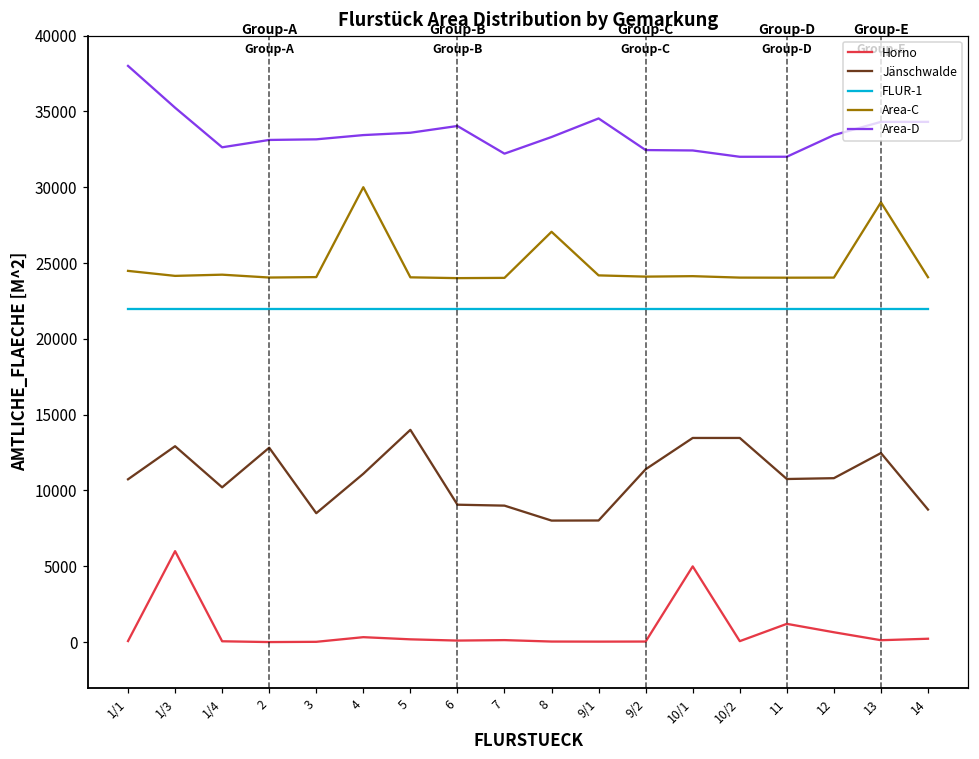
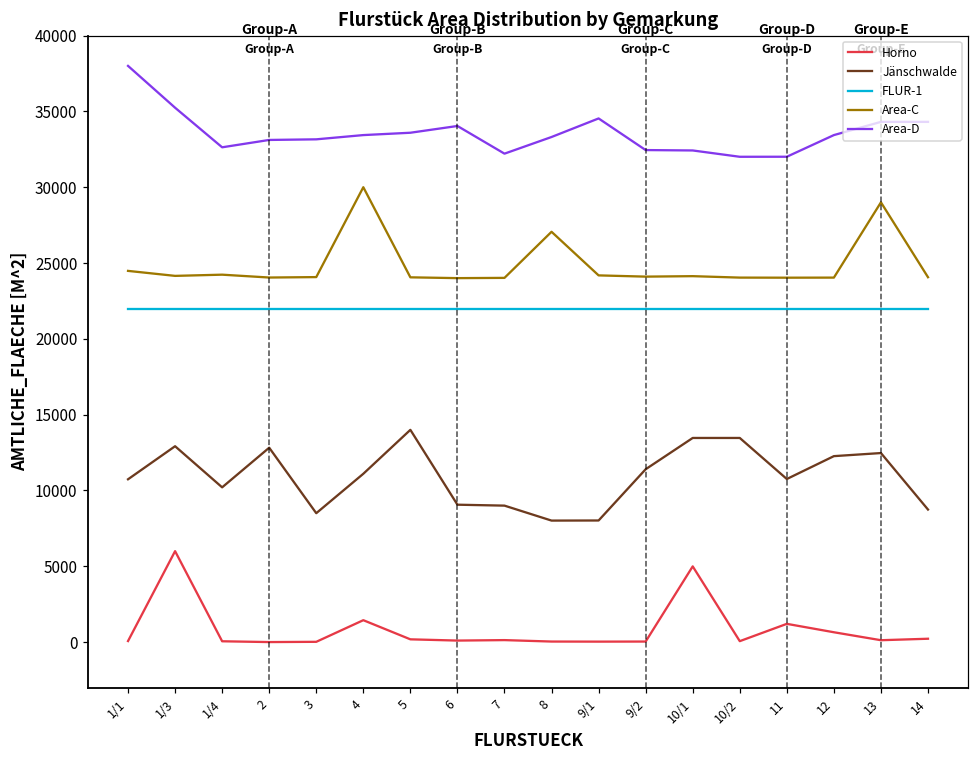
Horno, 4: 300 -> 1400
Jänschwalde, 12: 10800 -> 12300
